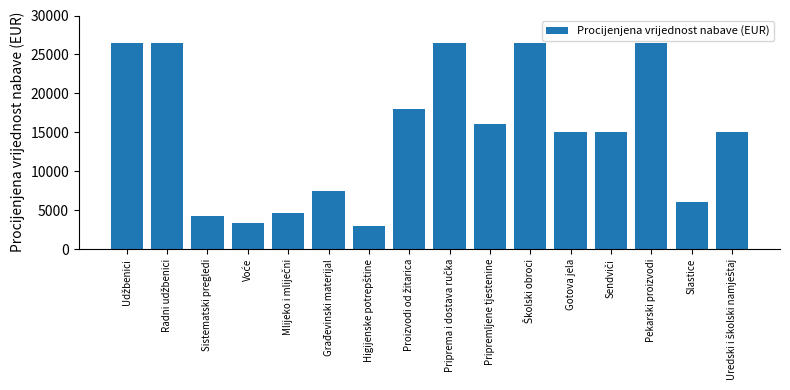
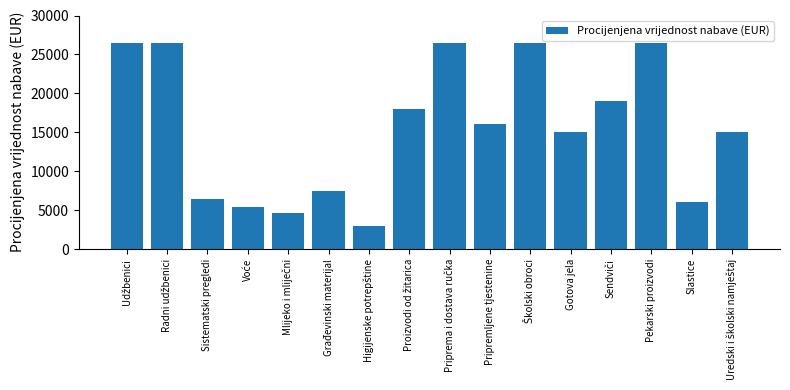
Sistematski pregledi: 4000 -> 6000
Voće: 3000 -> 5000
Sendviči: 15000 -> 19000
